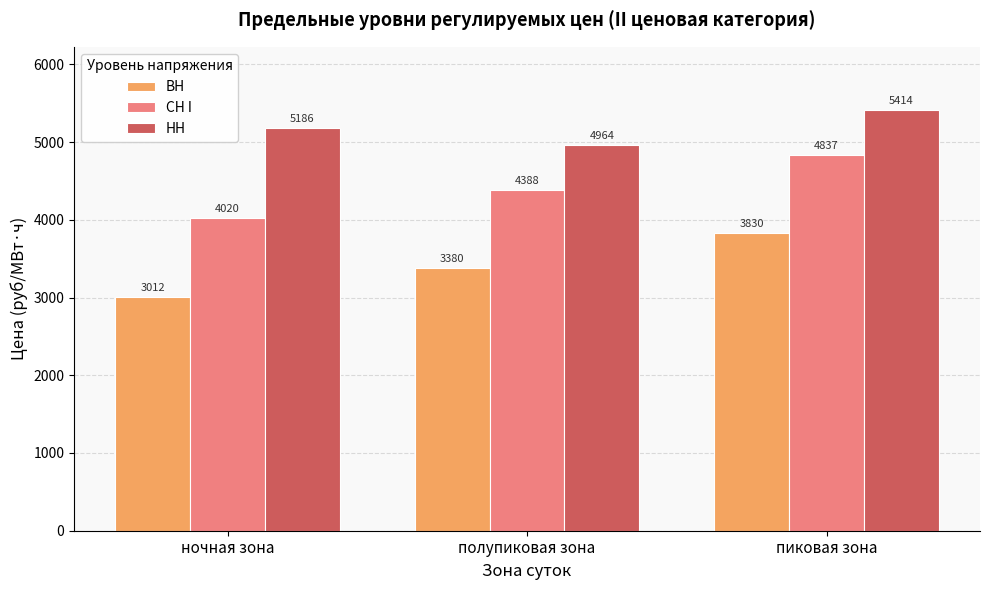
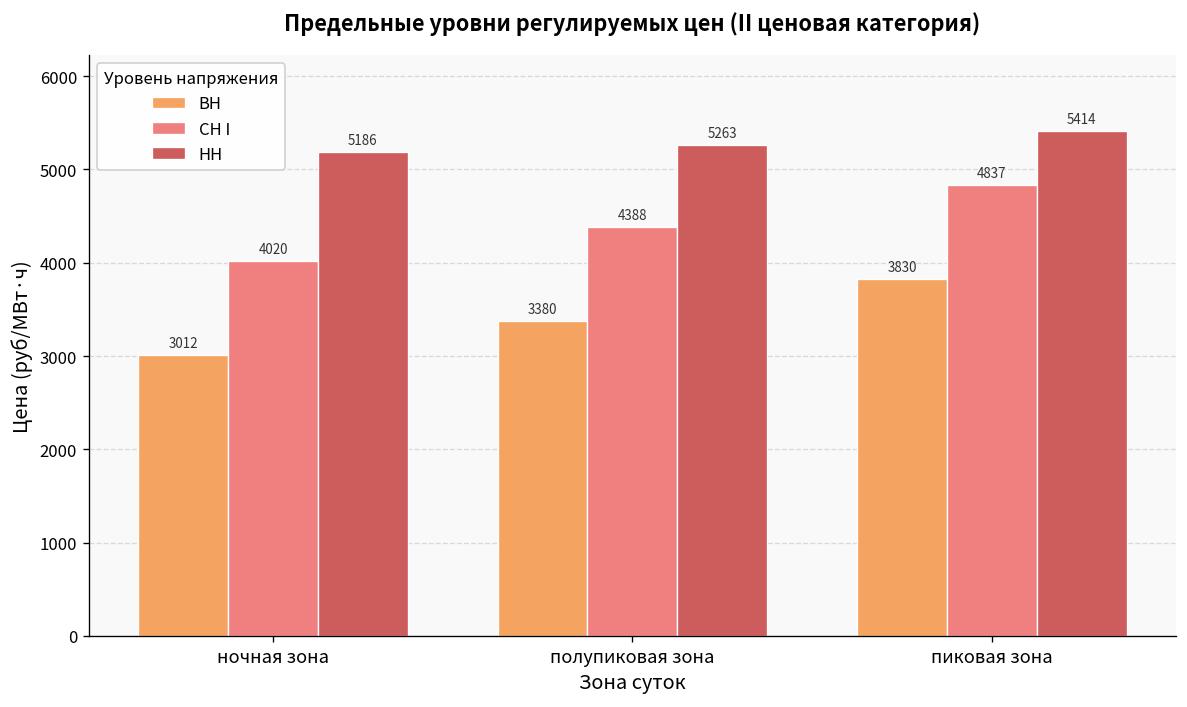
НН, полупиковая зона: 4964 -> 5263
